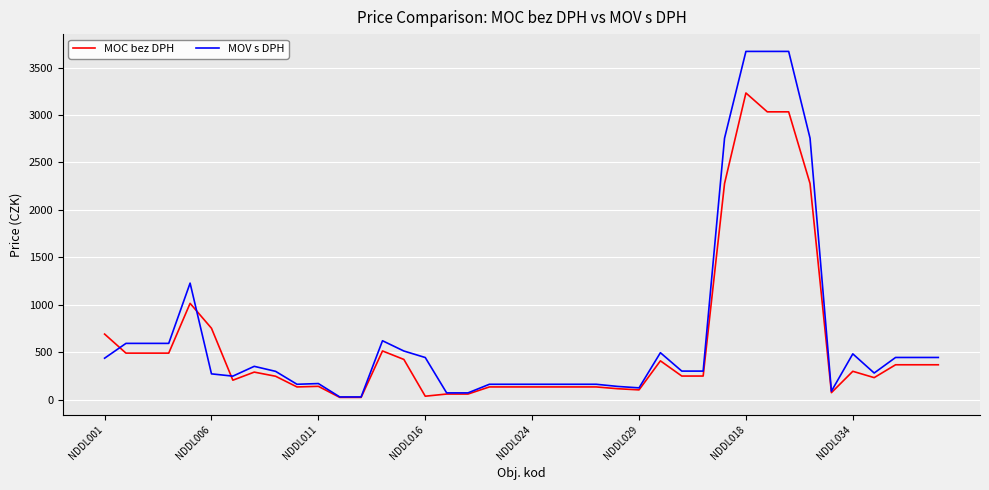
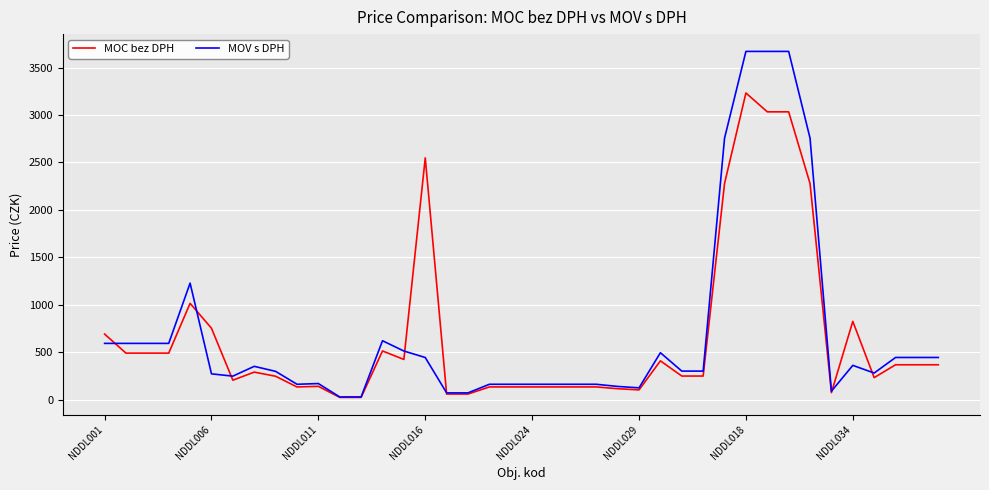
MOV s DPH, NDDL001: 400 -> 600
MOC bez DPH, NDDL016: 0 -> 2500
MOC bez DPH, NDDL034: 300 -> 800
MOV s DPH, NDDL034: 500 -> 400
